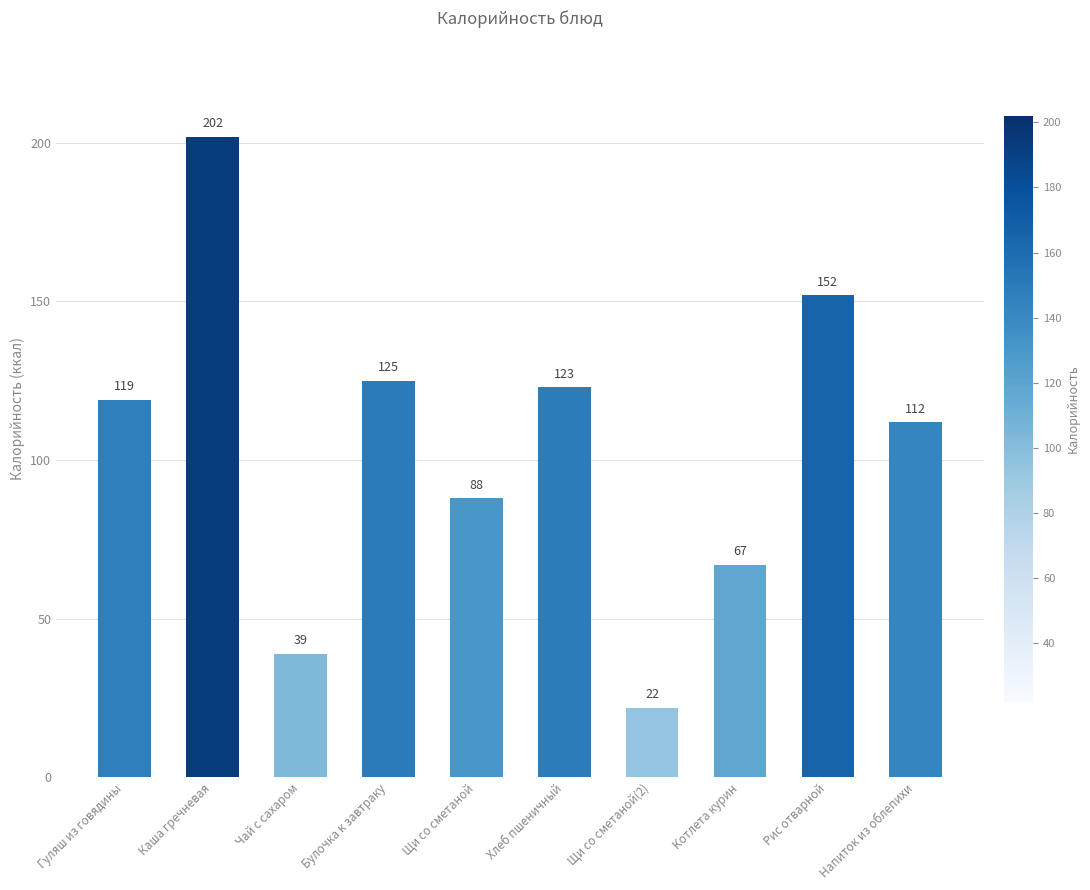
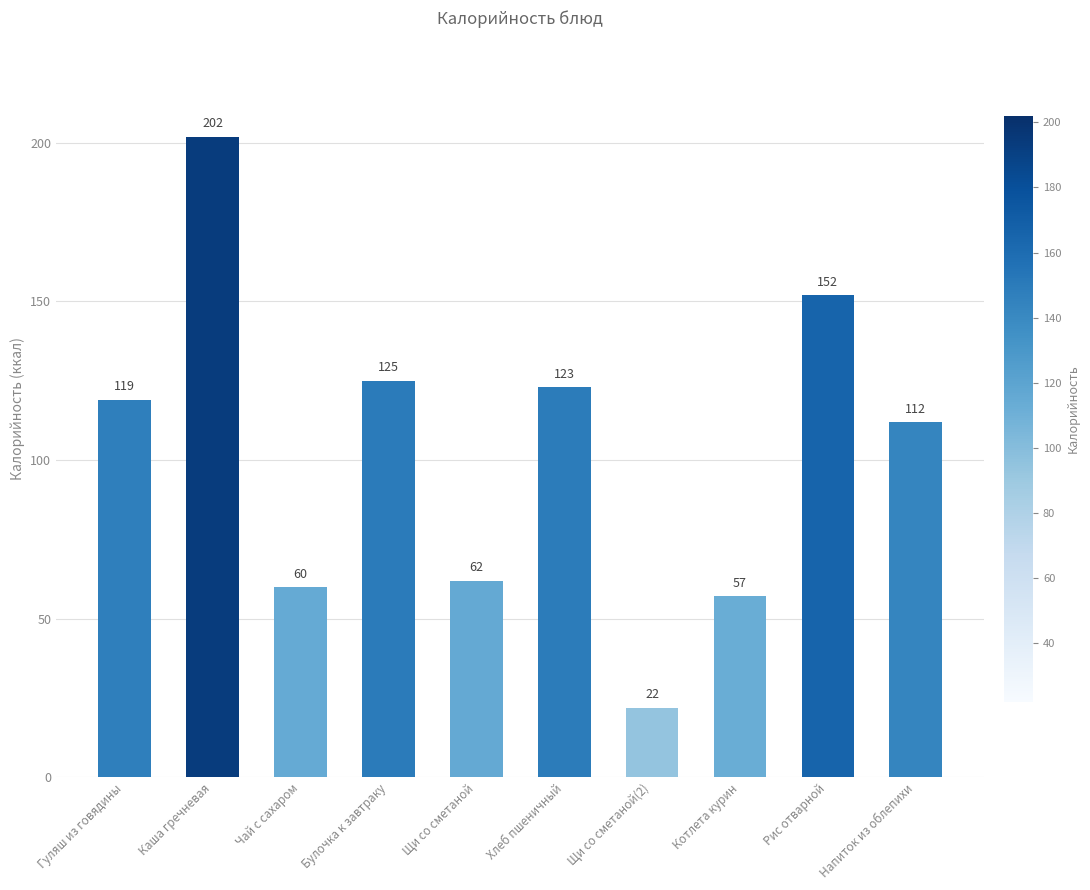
Чай с сахаром: 39 -> 60
Щи со сметаной: 88 -> 62
Котлета курин: 67 -> 57
